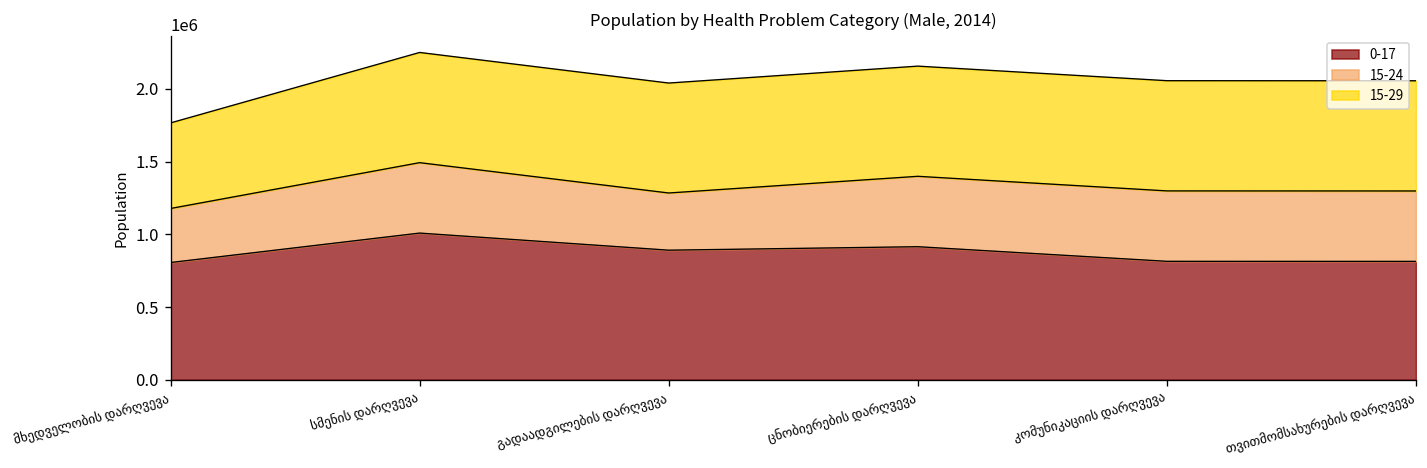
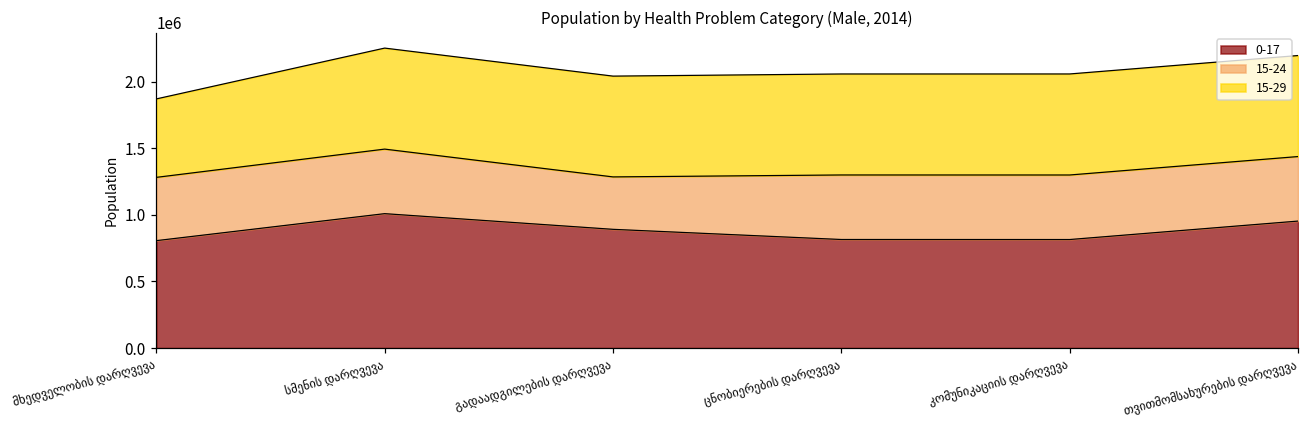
15-24, მხედველობის დარღვევა: 370000 -> 470000
0-17, ცნობიერების დარღვევა: 910000 -> 810000
0-17, თვითმომსახურების დარღვევა: 810000 -> 950000
